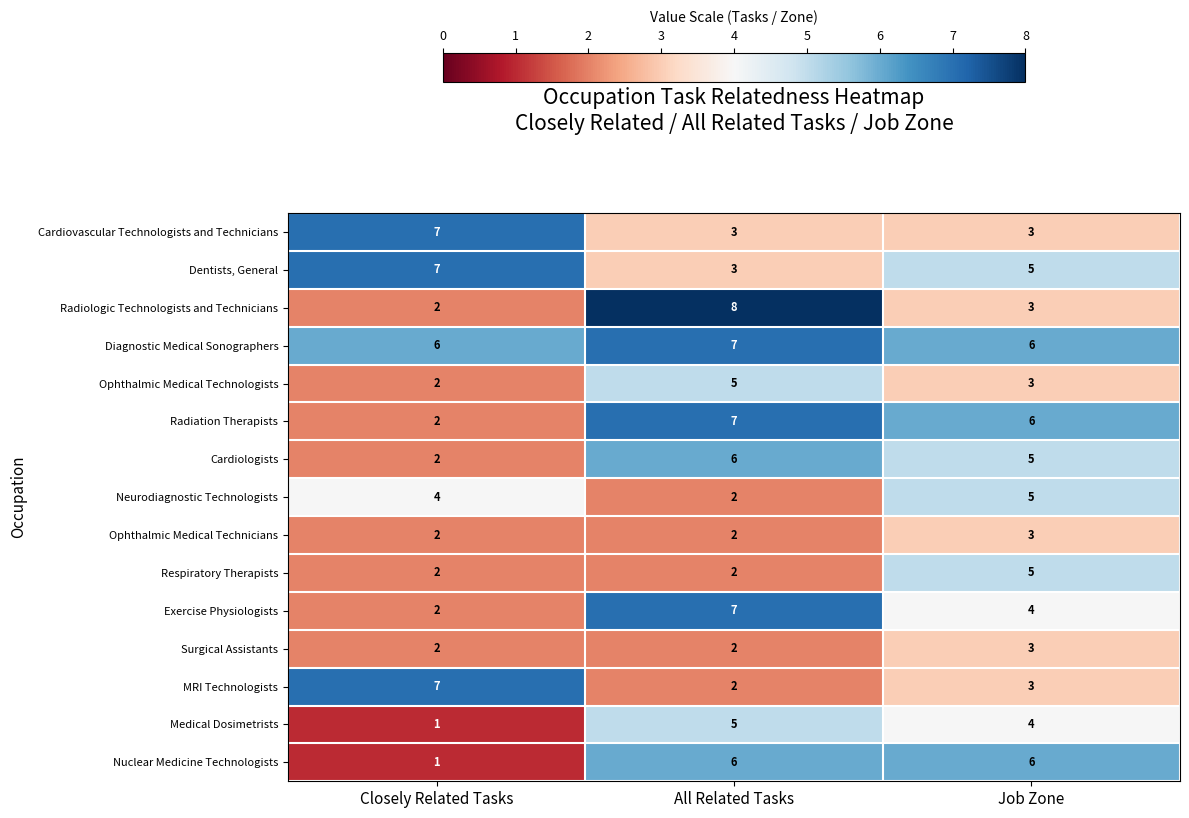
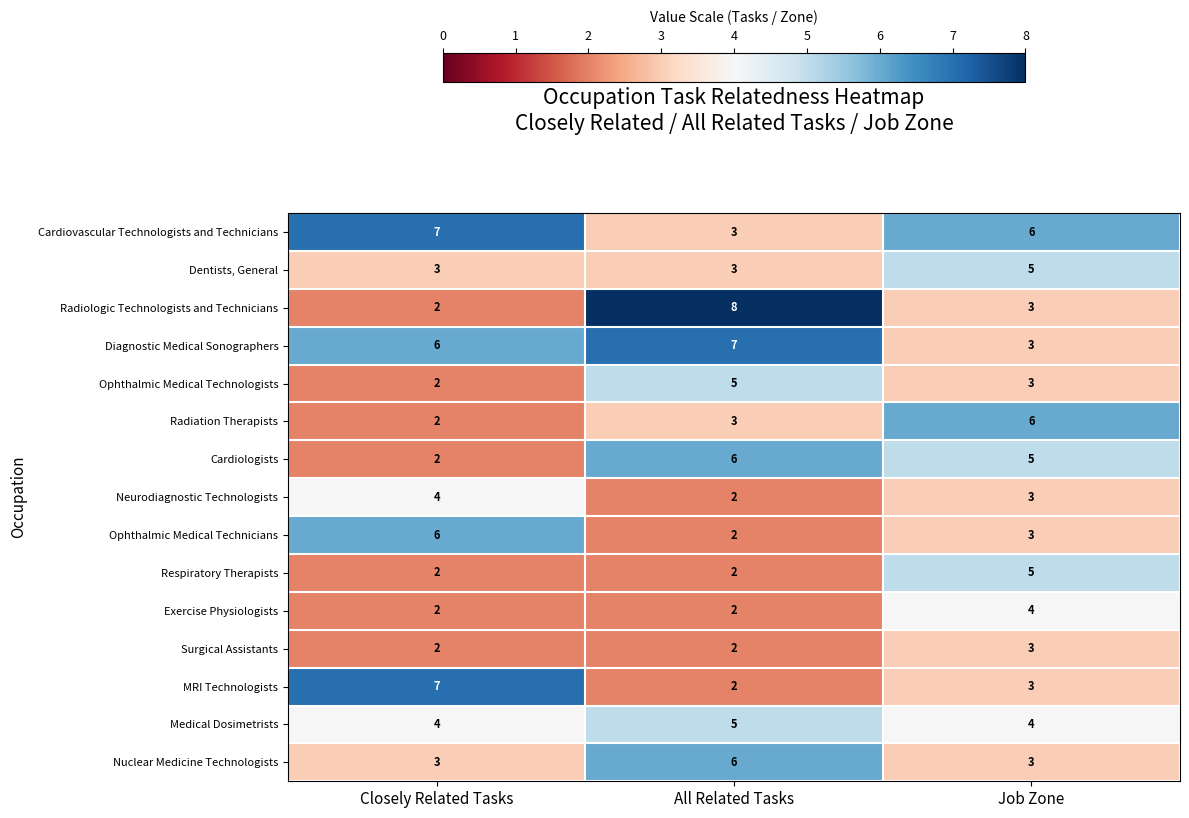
Cardiovascular Technologists and Technicians, Job Zone: 3 -> 6
Dentists, General, Closely Related Tasks: 7 -> 3
Diagnostic Medical Sonographers, Job Zone: 6 -> 3
Radiation Therapists, All Related Tasks: 7 -> 3
Neurodiagnostic Technologists, Job Zone: 5 -> 3
Ophthalmic Medical Technicians, Closely Related Tasks: 2 -> 6
Exercise Physiologists, All Related Tasks: 7 -> 2
Medical Dosimetrists, Closely Related Tasks: 1 -> 4
Nuclear Medicine Technologists, Closely Related Tasks: 1 -> 3
Nuclear Medicine Technologists, Job Zone: 6 -> 3
